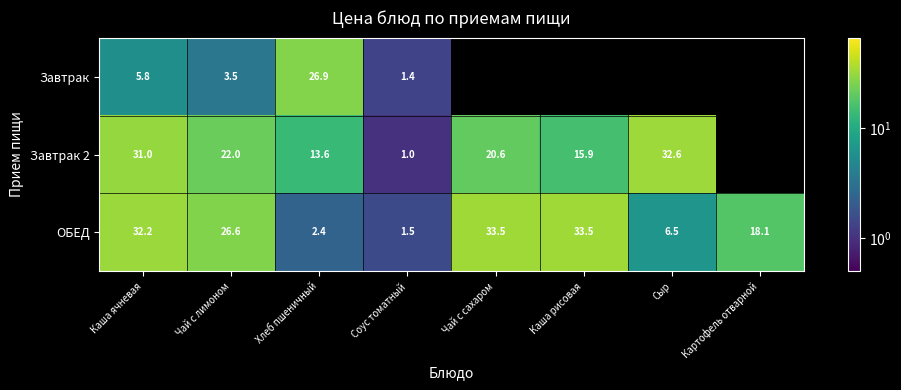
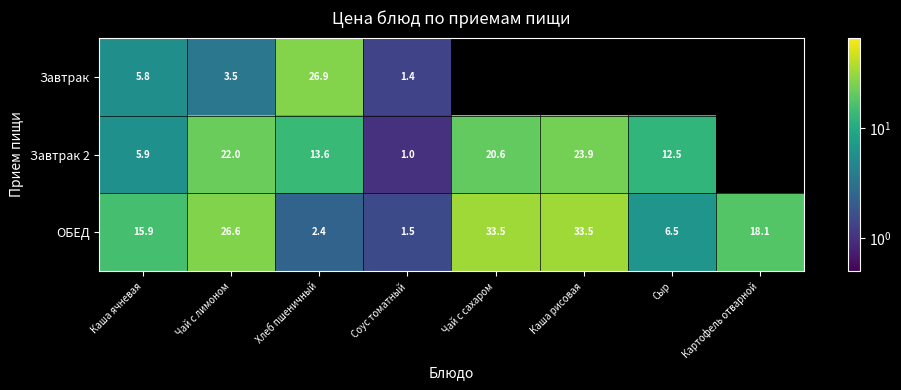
Завтрак 2, Каша ячневая: 31.0 -> 5.9
Завтрак 2, Каша рисовая: 15.9 -> 23.9
Завтрак 2, Сыр: 32.6 -> 12.5
ОБЕД, Каша ячневая: 32.2 -> 15.9
